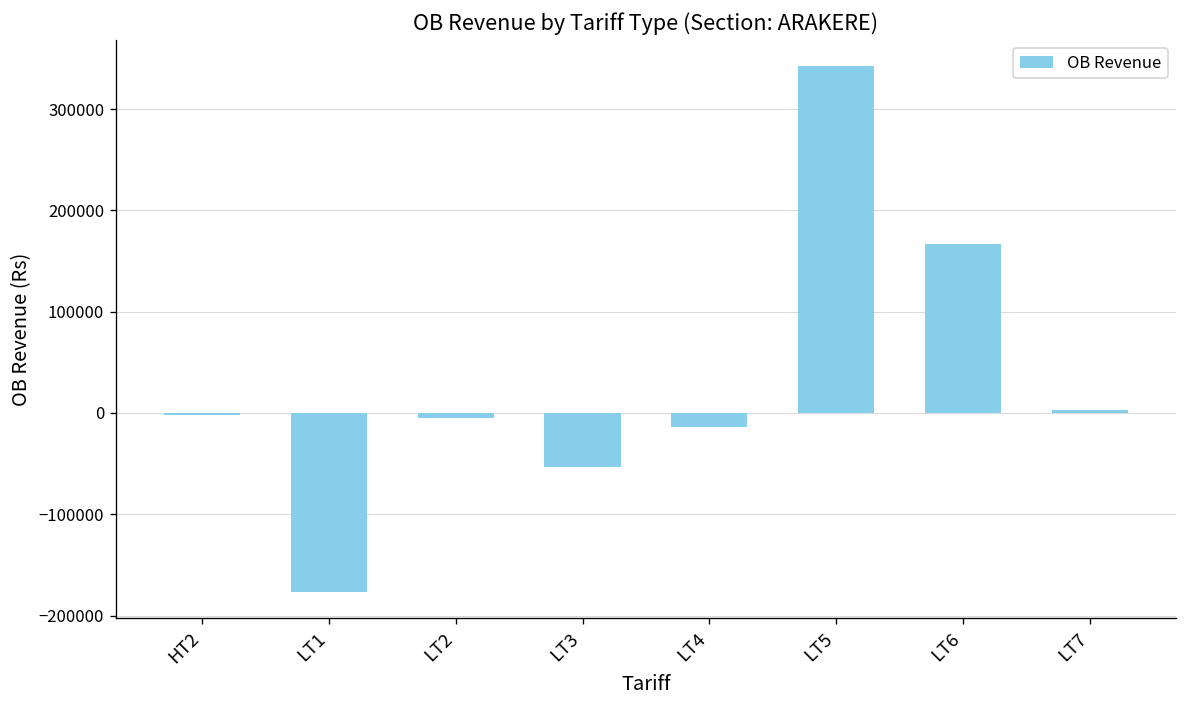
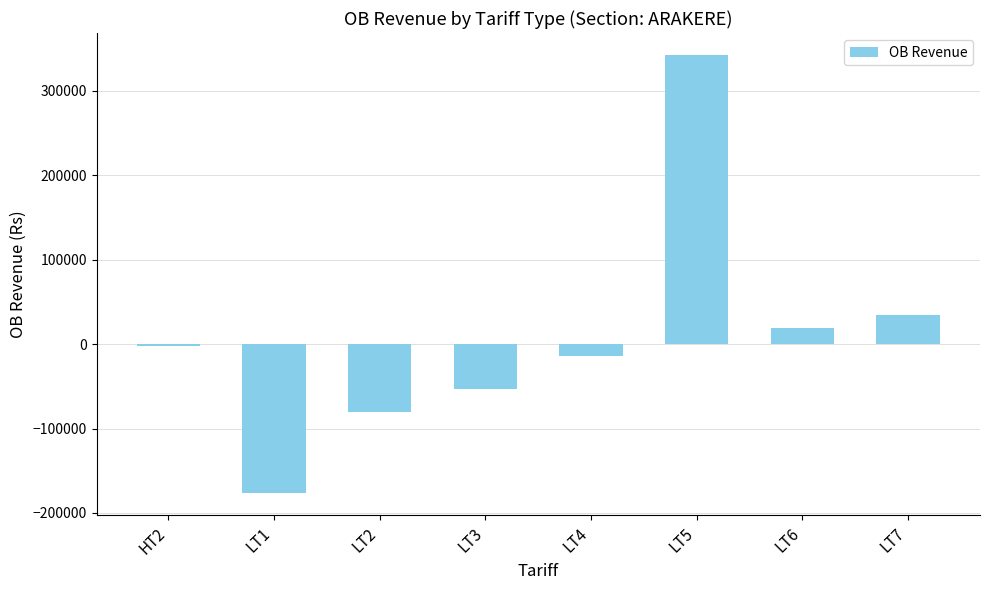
LT2: -10000 -> -80000
LT6: 170000 -> 20000
LT7: 0 -> 30000
